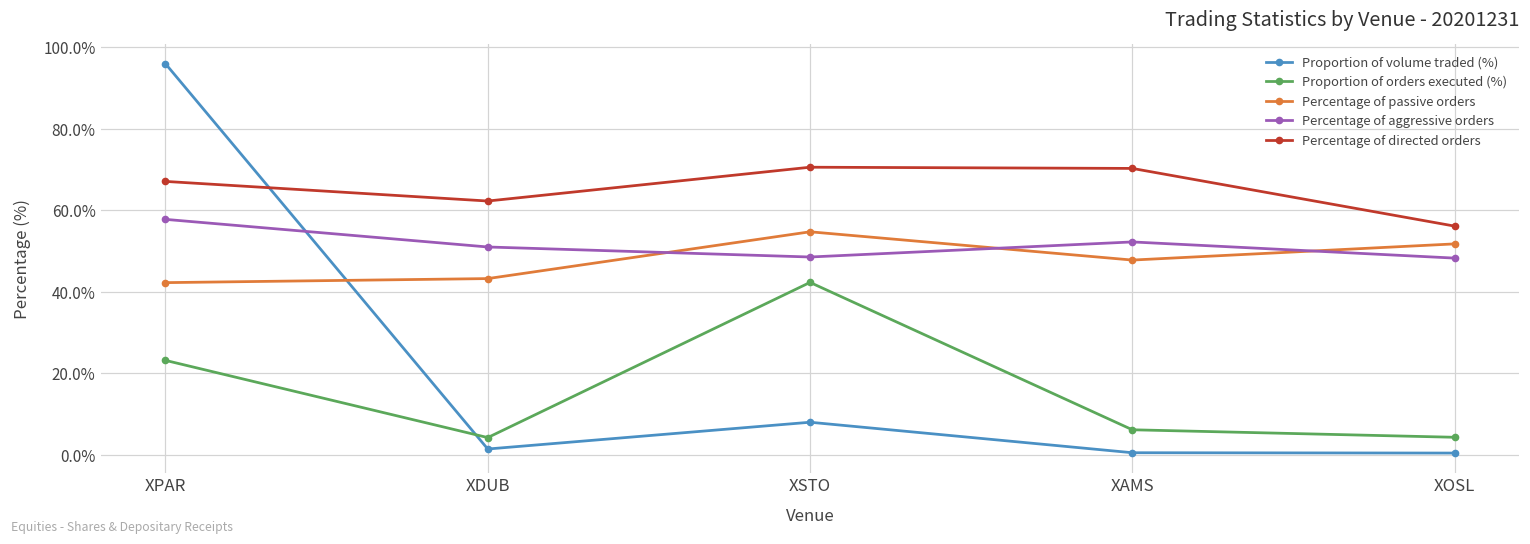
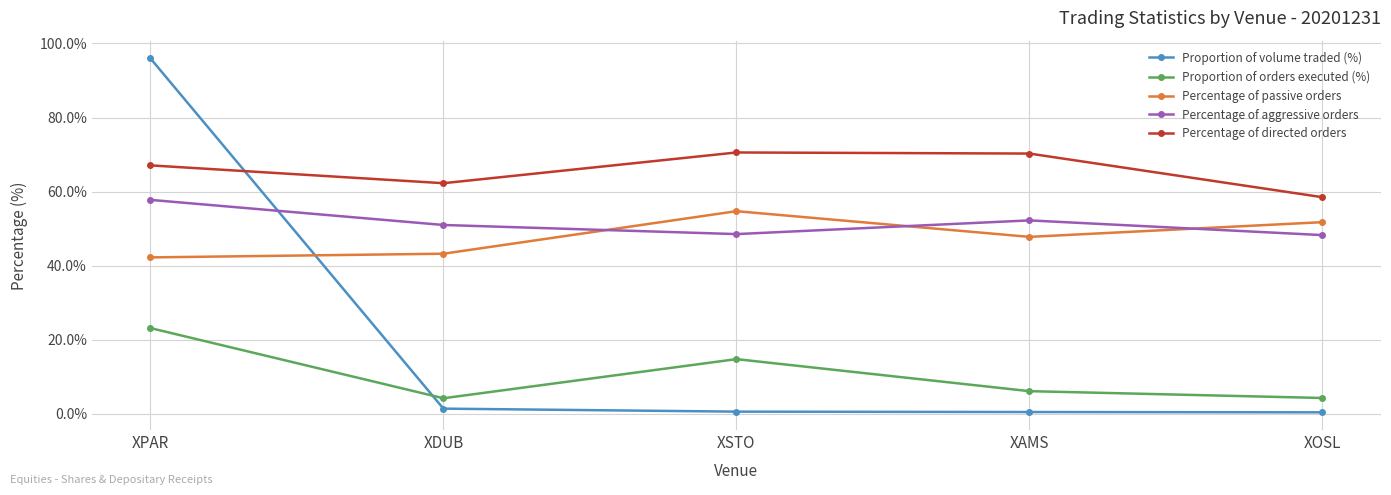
Proportion of volume traded (%), XSTO: 8% -> 1%
Proportion of orders executed (%), XSTO: 42% -> 15%
Percentage of directed orders, XOSL: 56% -> 58%
